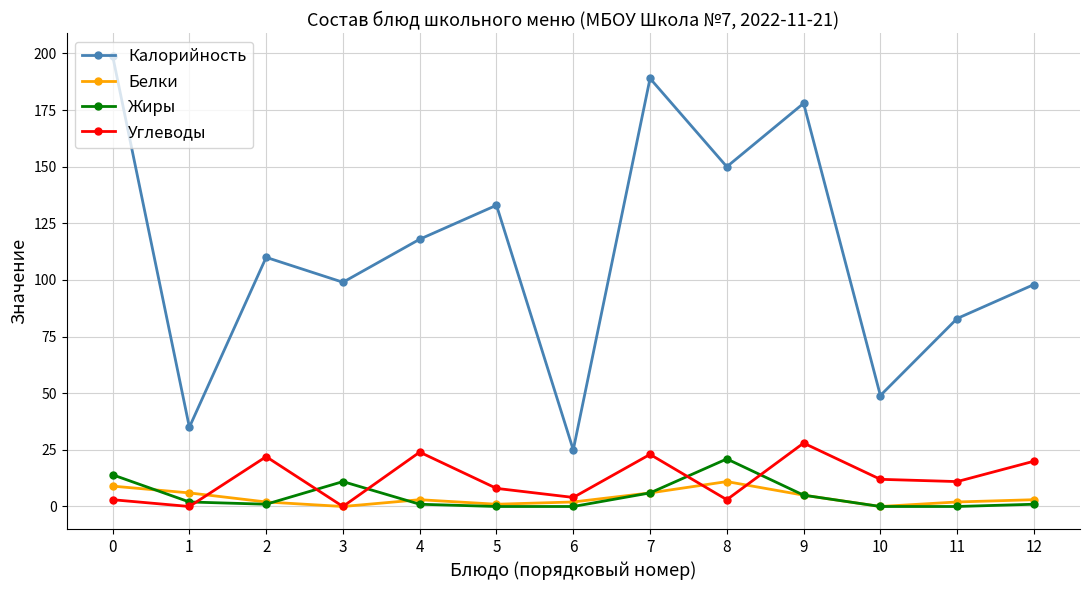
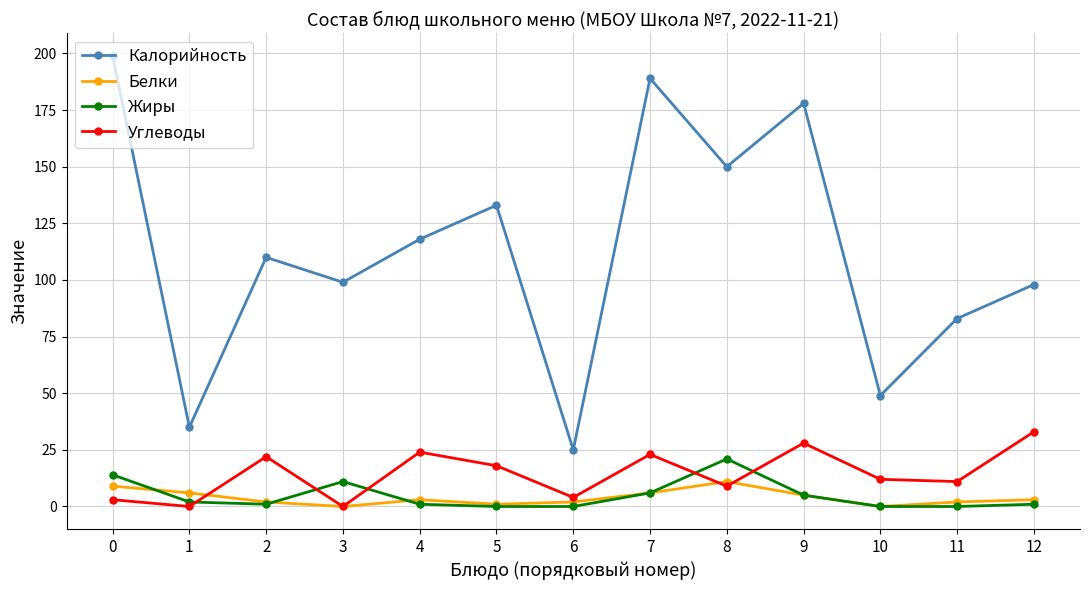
Углеводы, 5: 8 -> 18
Углеводы, 8: 3 -> 9
Углеводы, 12: 20 -> 33
